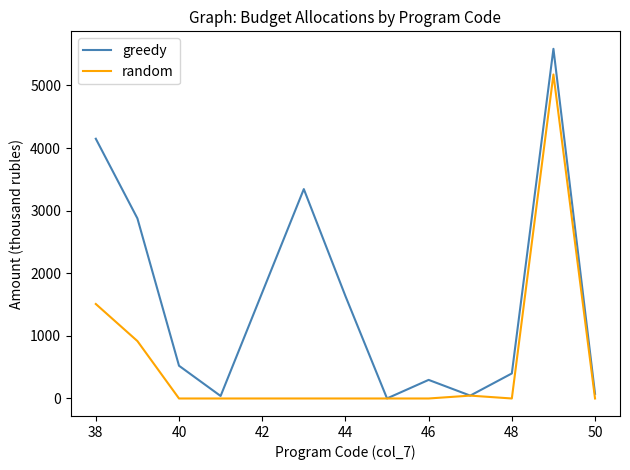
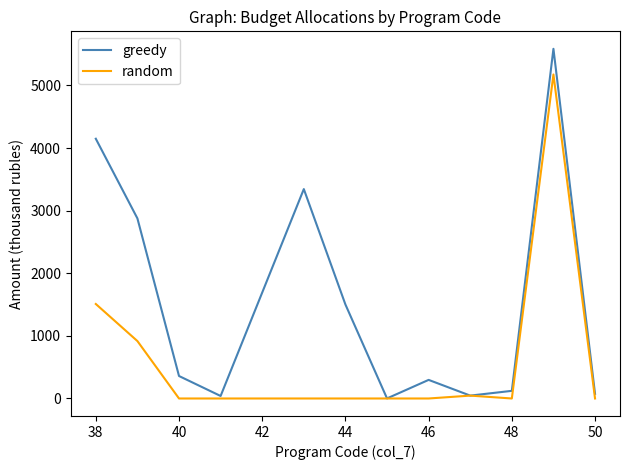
greedy, 40: 500 -> 400
greedy, 44: 1600 -> 1500
greedy, 48: 400 -> 100
